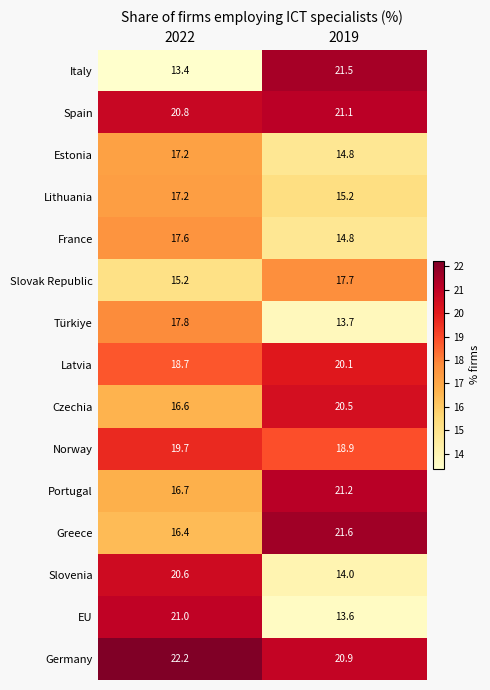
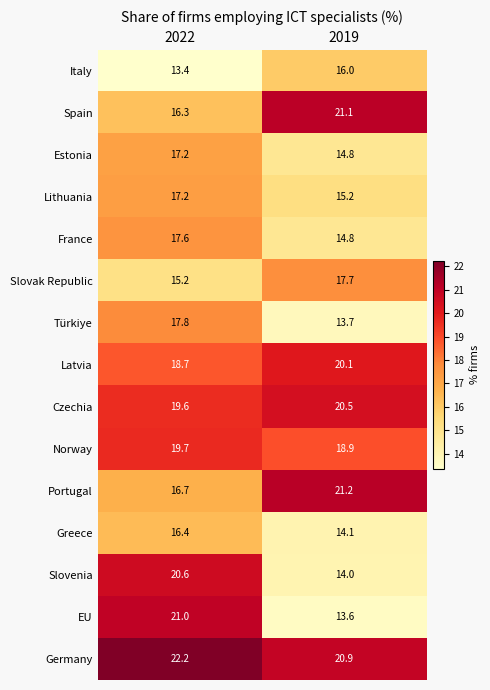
Italy, 2019: 21.5 -> 16.0
Spain, 2022: 20.8 -> 16.3
Czechia, 2022: 16.6 -> 19.6
Greece, 2019: 21.6 -> 14.1
